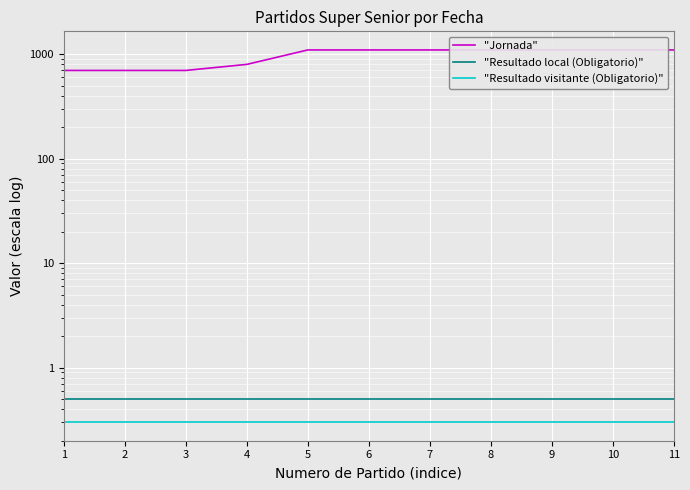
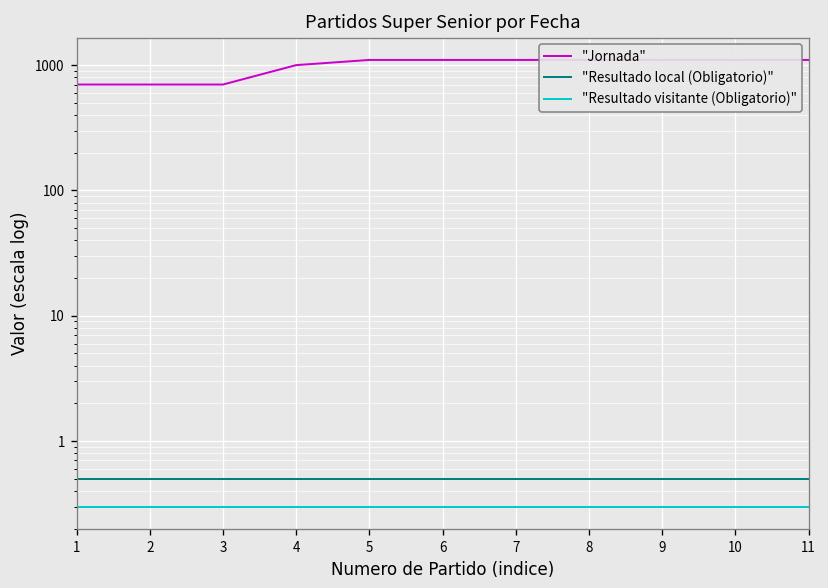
"Jornada", 4: 800 -> 1000
